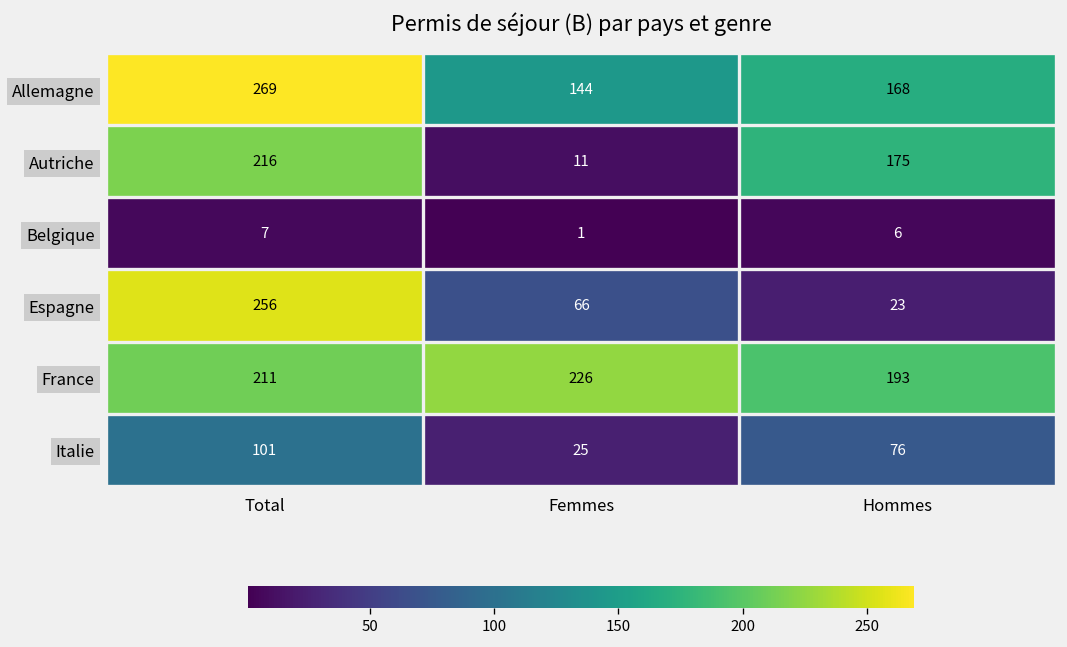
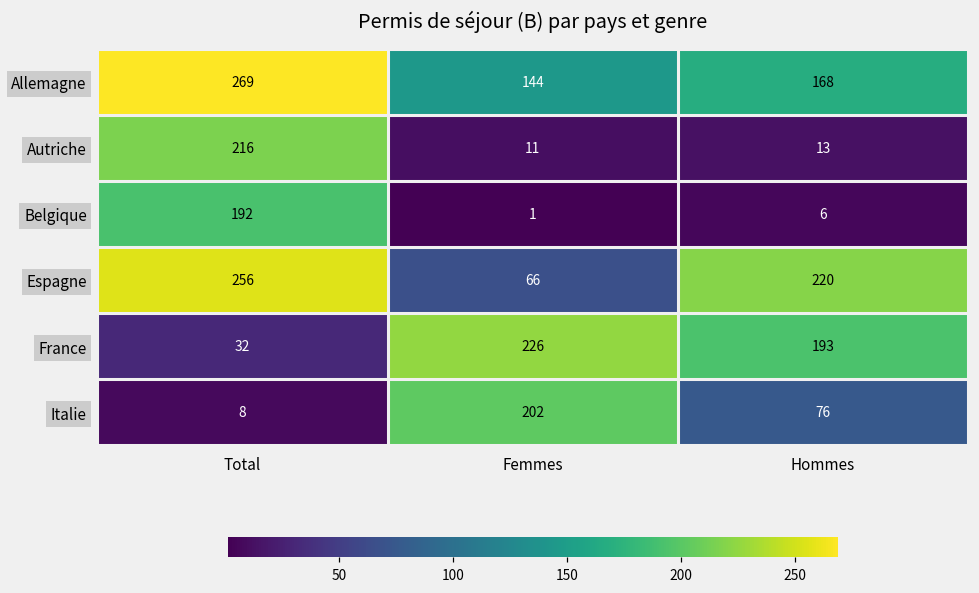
Autriche, Hommes: 175 -> 13
Belgique, Total: 7 -> 192
Espagne, Hommes: 23 -> 220
France, Total: 211 -> 32
Italie, Total: 101 -> 8
Italie, Femmes: 25 -> 202
